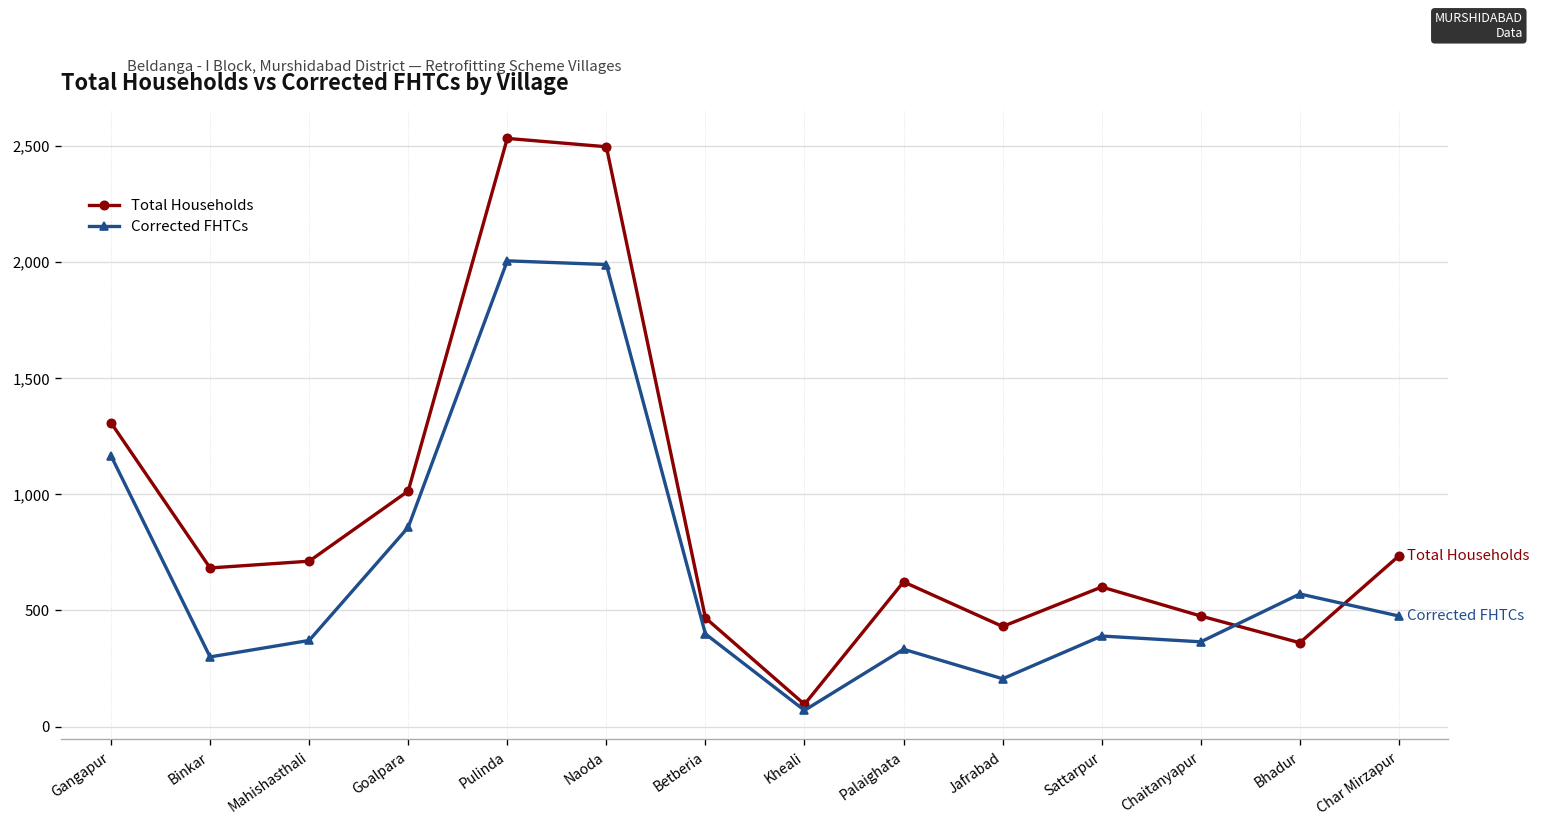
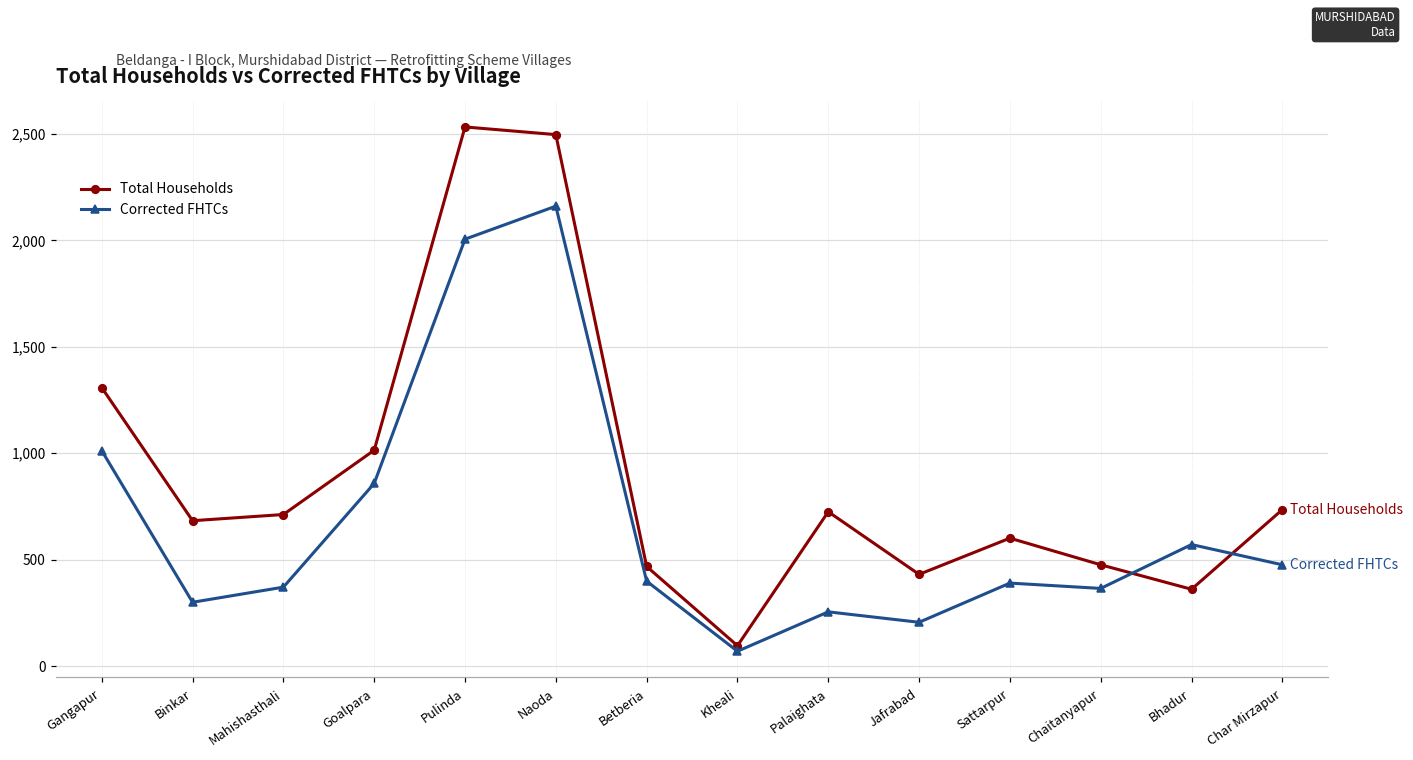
Corrected FHTCs, Gangapur: 1,170 -> 1,010
Corrected FHTCs, Naoda: 1,990 -> 2,160
Total Households, Palaighata: 620 -> 730
Corrected FHTCs, Palaighata: 330 -> 260
